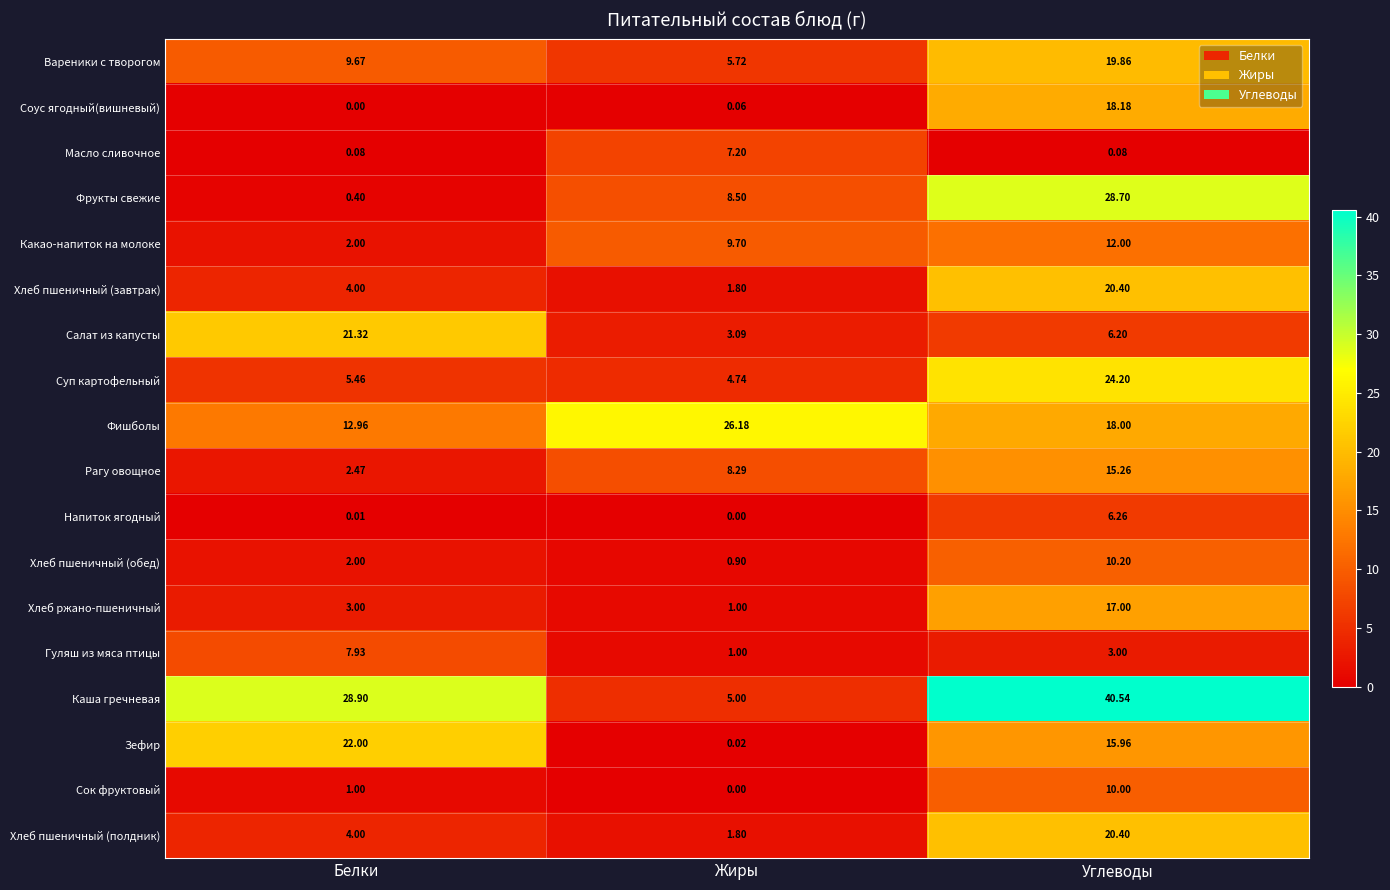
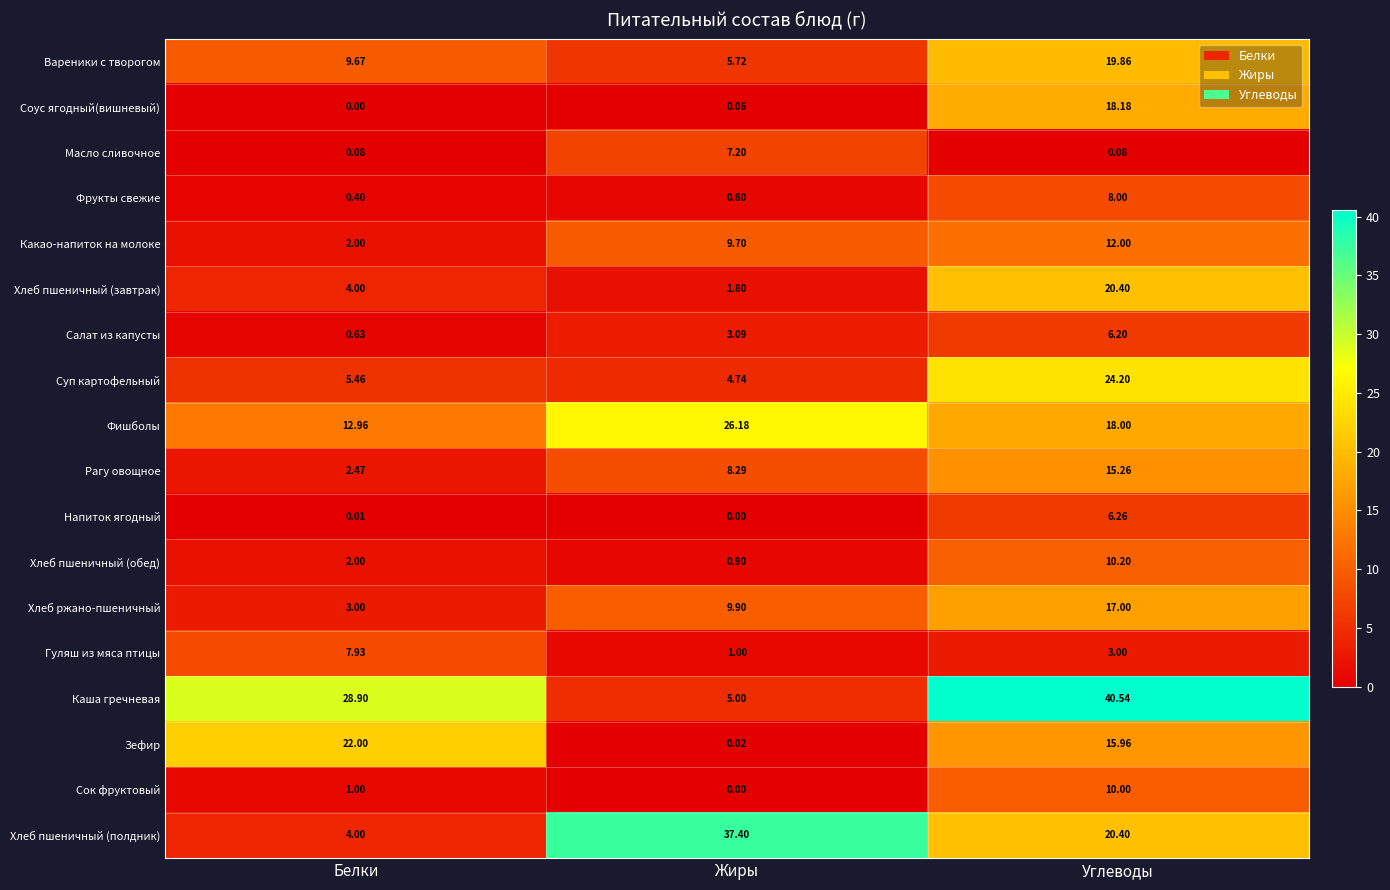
Фрукты свежие, Жиры: 8.50 -> 0.80
Фрукты свежие, Углеводы: 28.70 -> 8.00
Салат из капусты, Белки: 21.32 -> 0.63
Хлеб ржано-пшеничный, Жиры: 1.00 -> 9.90
Хлеб пшеничный (полдник), Жиры: 1.80 -> 37.40
